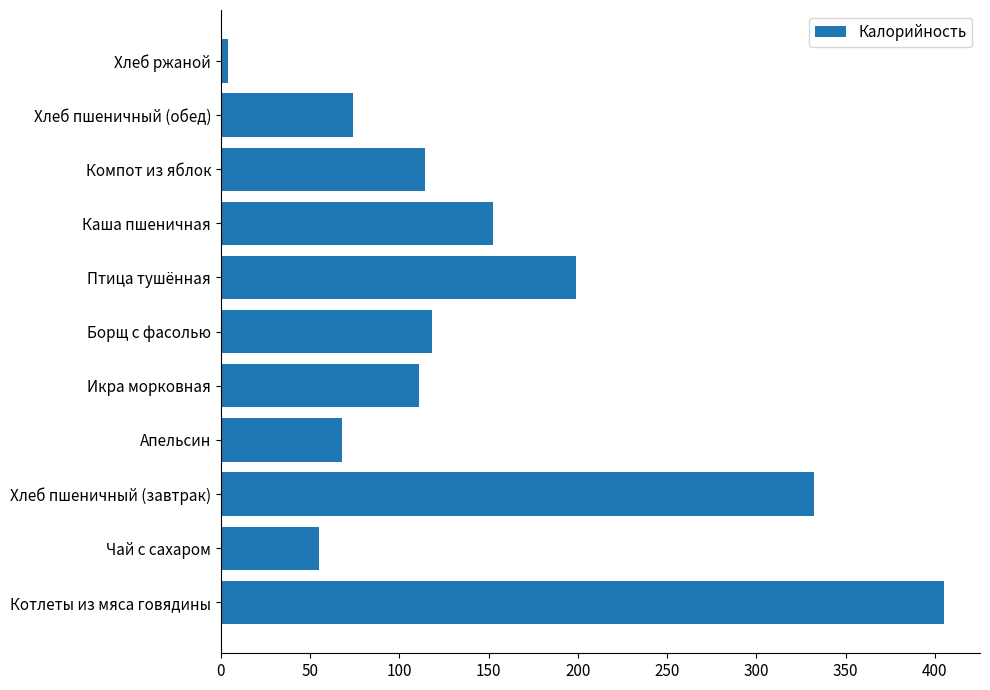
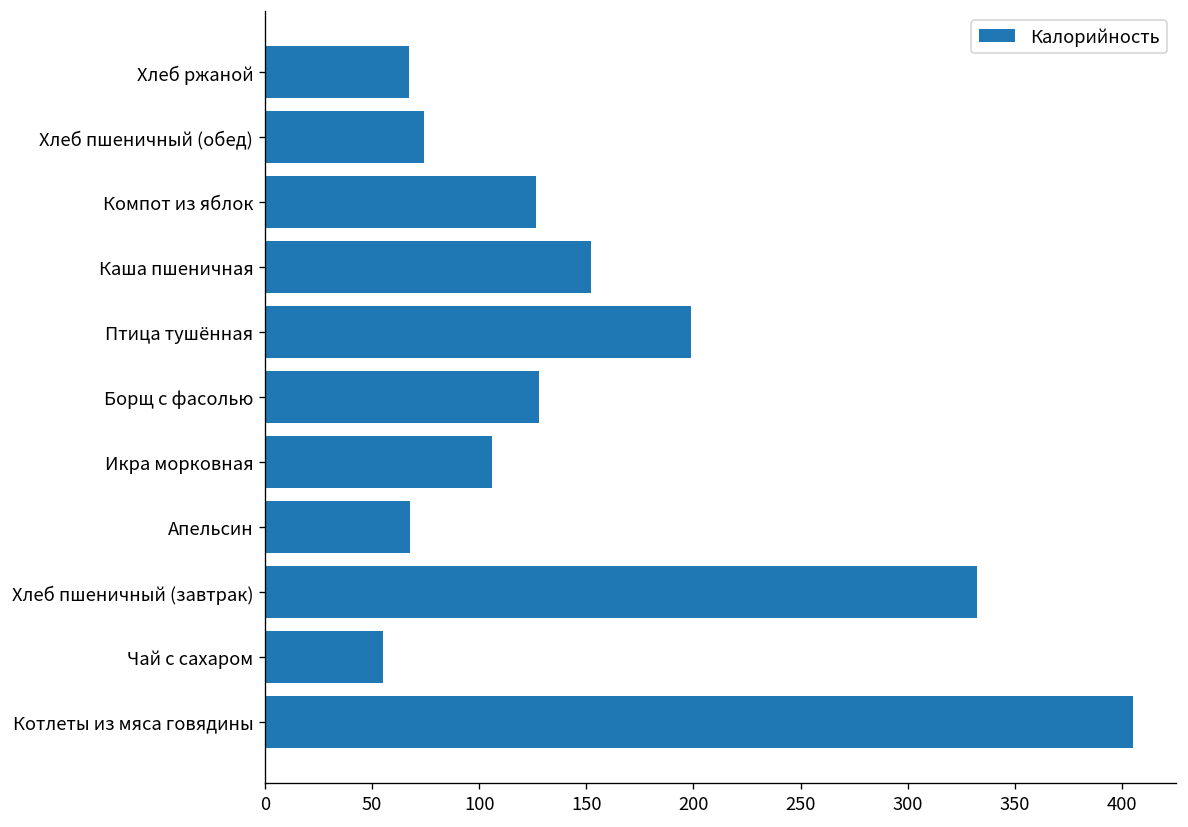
Хлеб ржаной: 4 -> 67
Компот из яблок: 115 -> 126
Борщ с фасолью: 118 -> 128
Икра морковная: 111 -> 106
